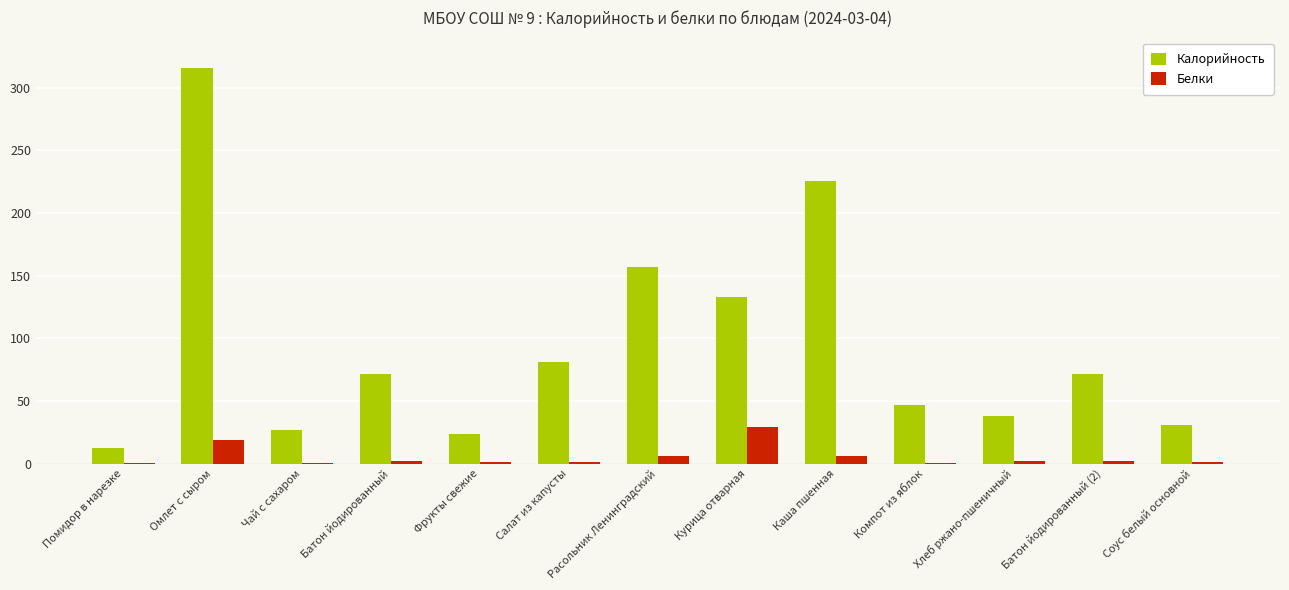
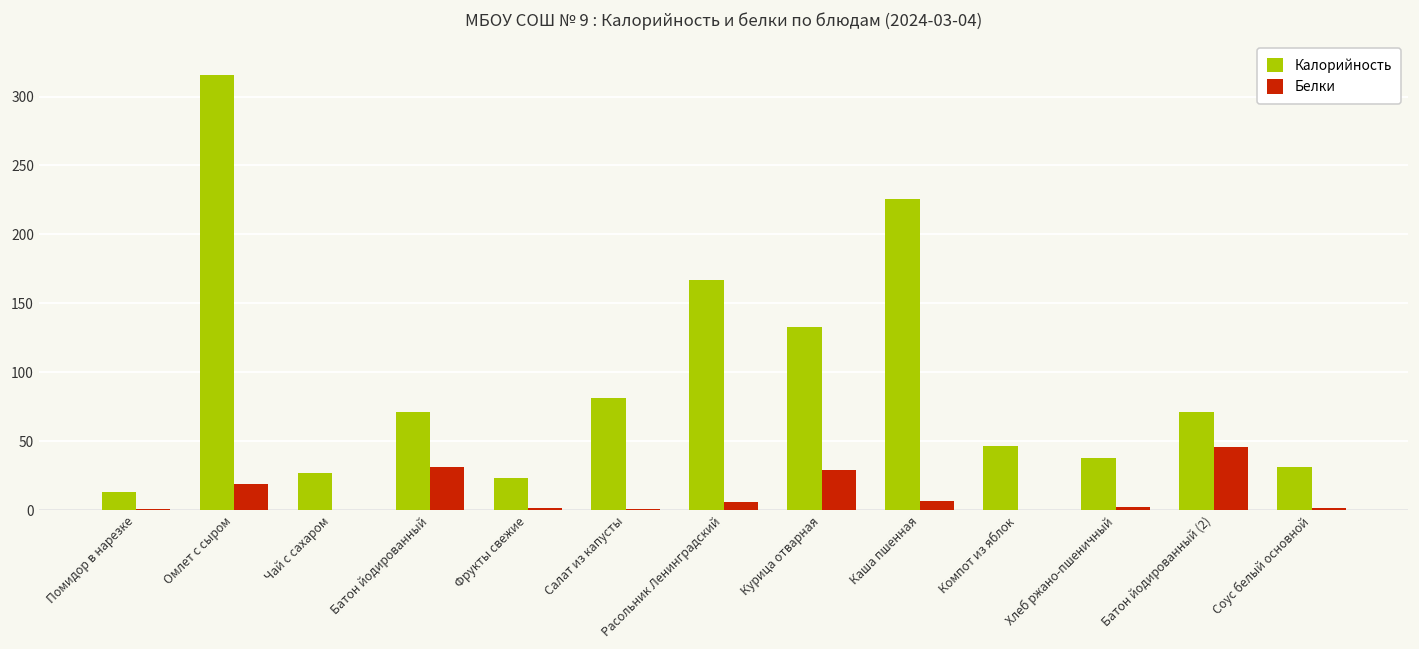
Белки, Батон йодированный: 2 -> 31
Калорийность, Расольник Ленинградский: 157 -> 167
Белки, Батон йодированный (2): 2 -> 45
